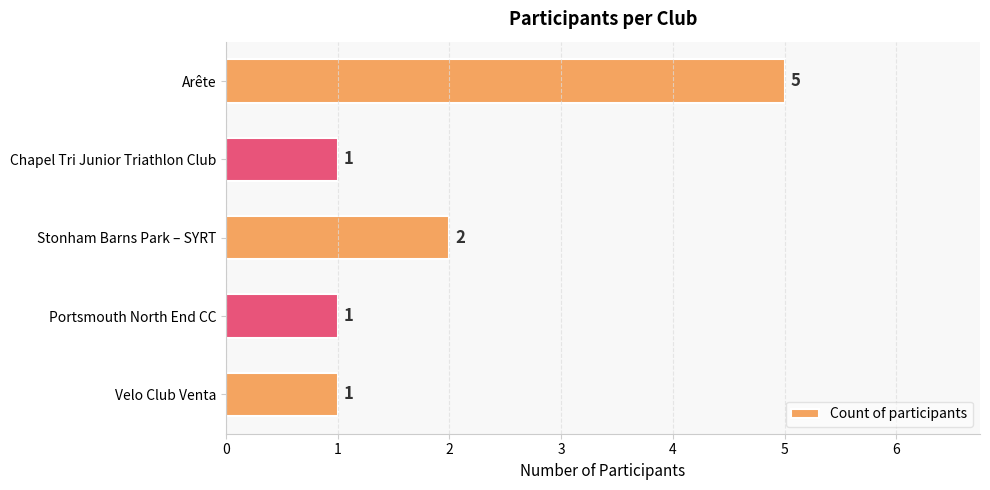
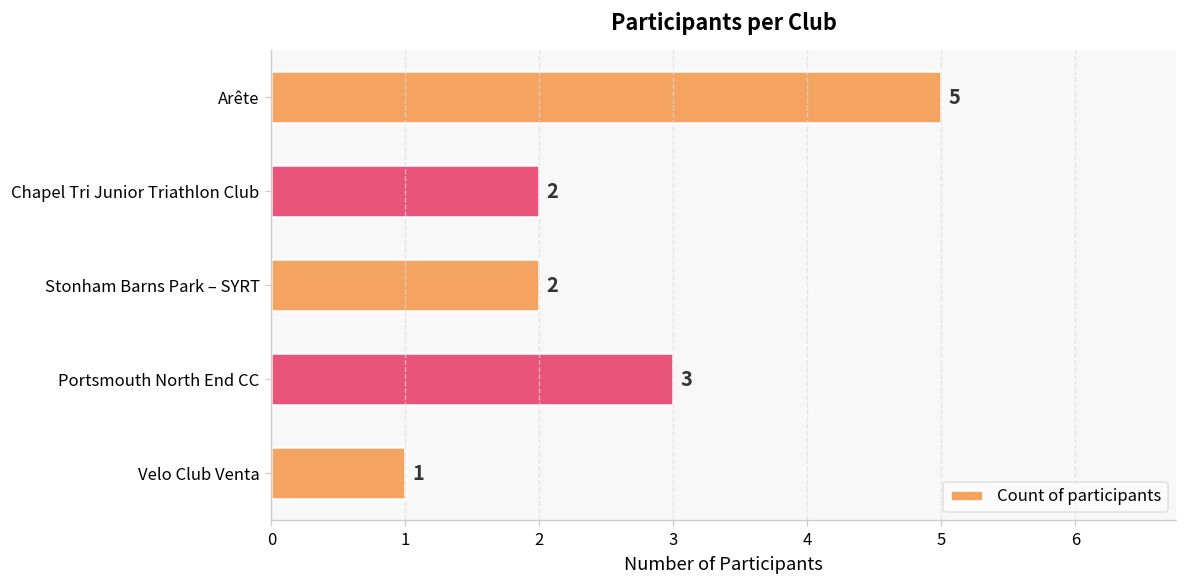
Chapel Tri Junior Triathlon Club: 1 -> 2
Portsmouth North End CC: 1 -> 3
